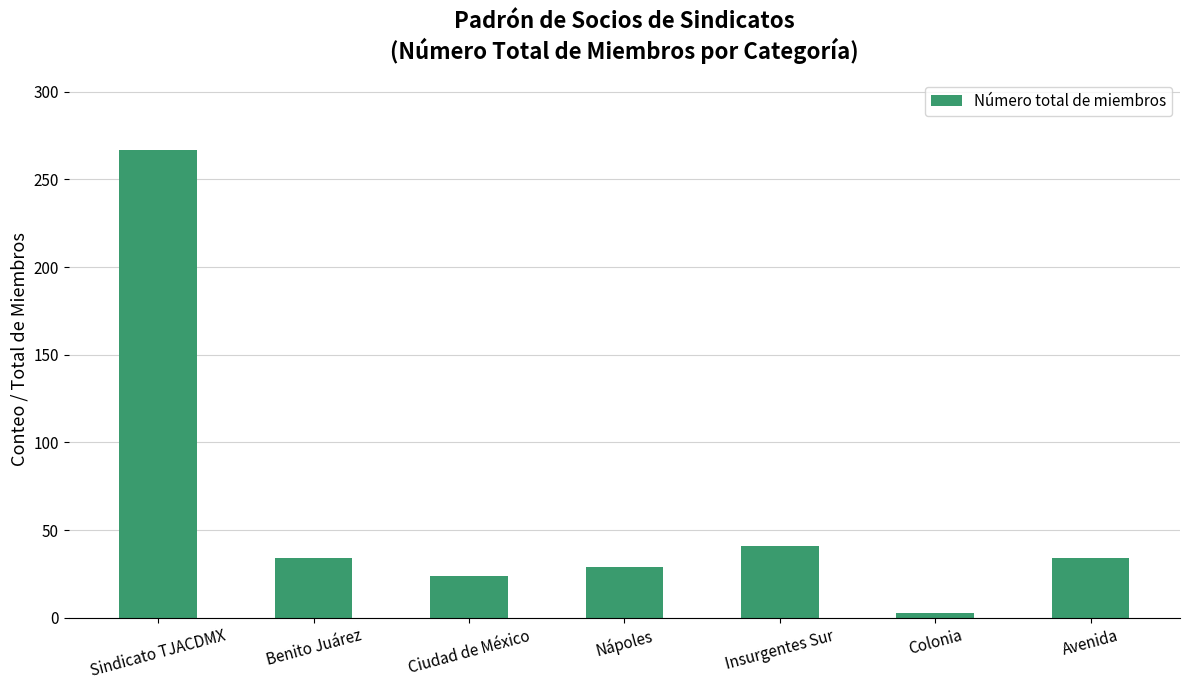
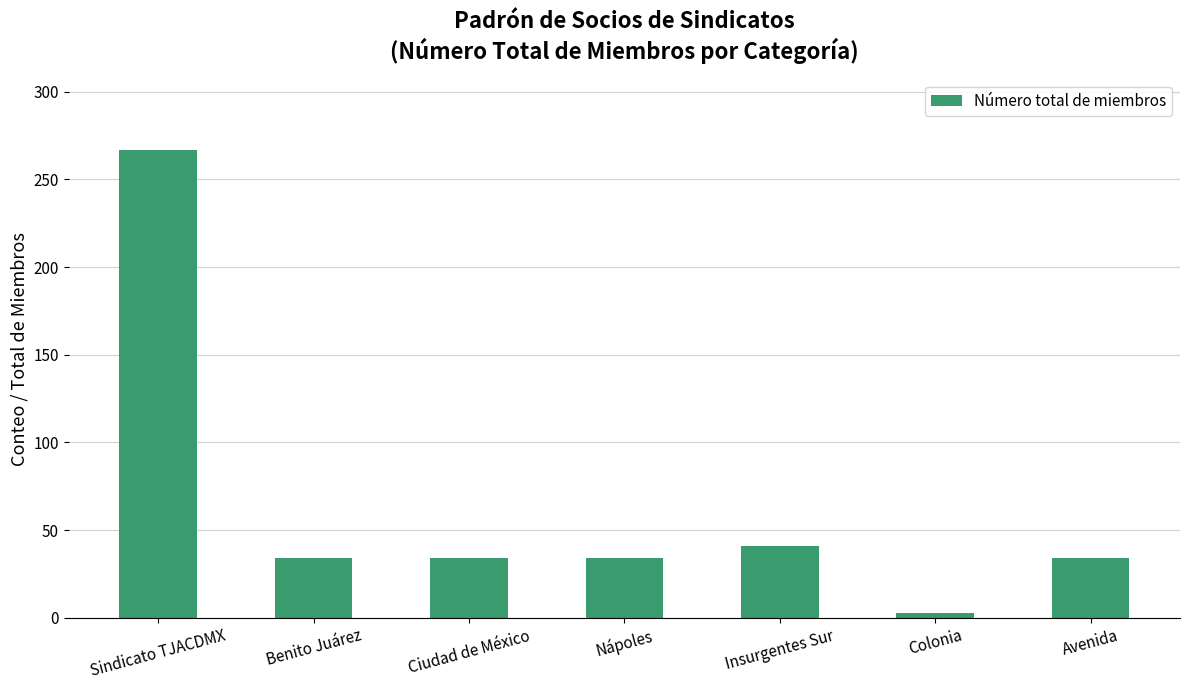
Ciudad de México: 24 -> 34
Nápoles: 29 -> 34
